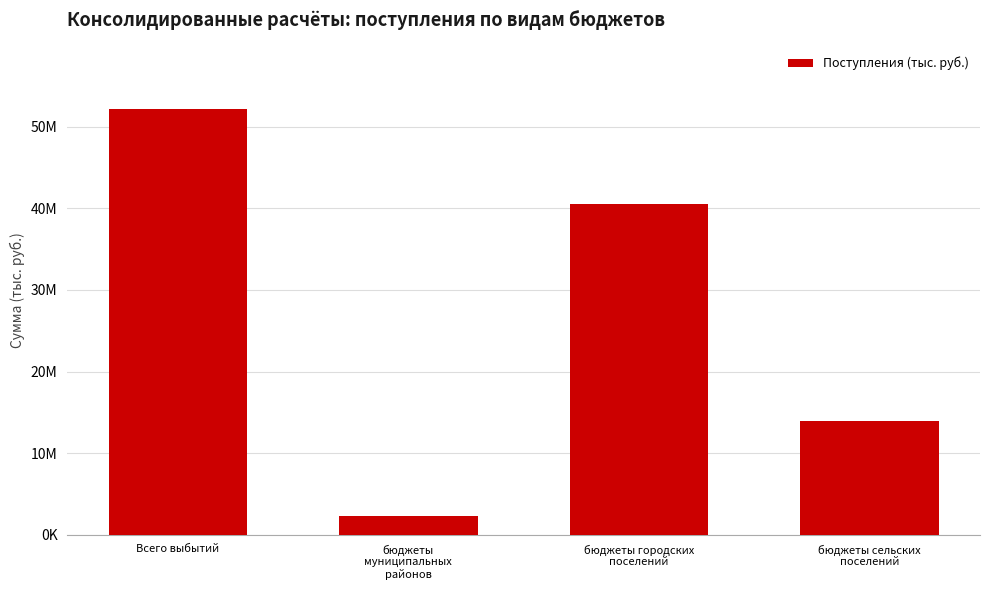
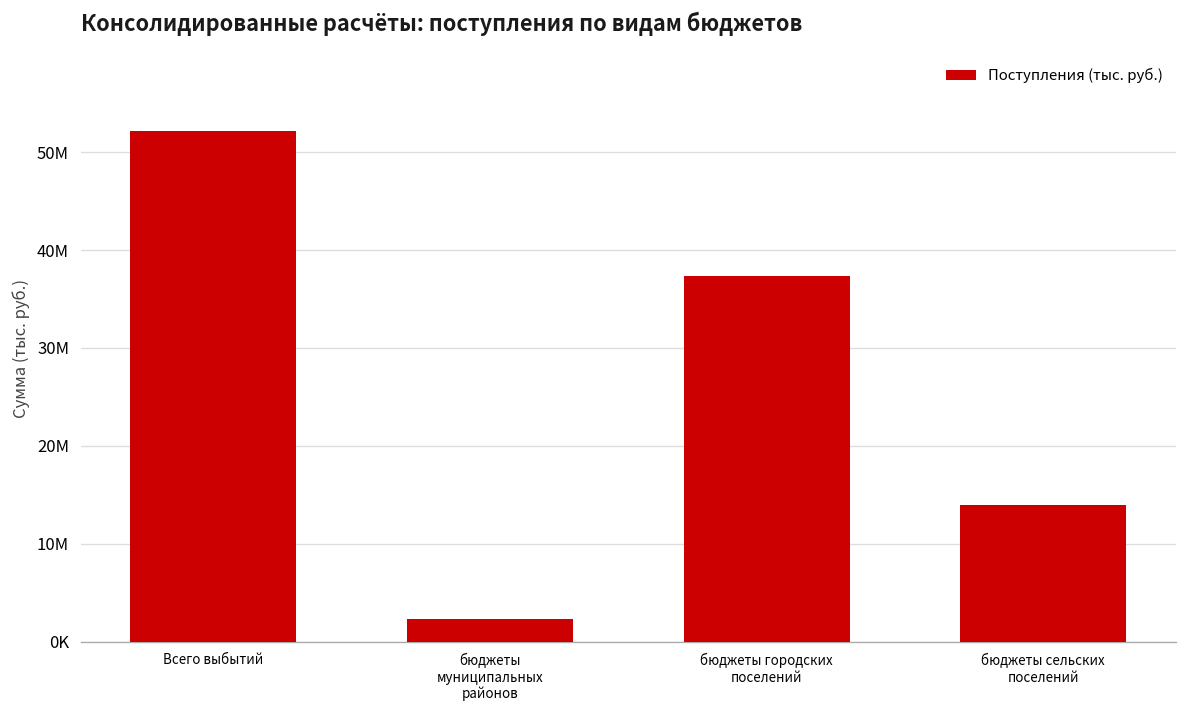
бюджеты городских поселений: 41000000 -> 37000000
